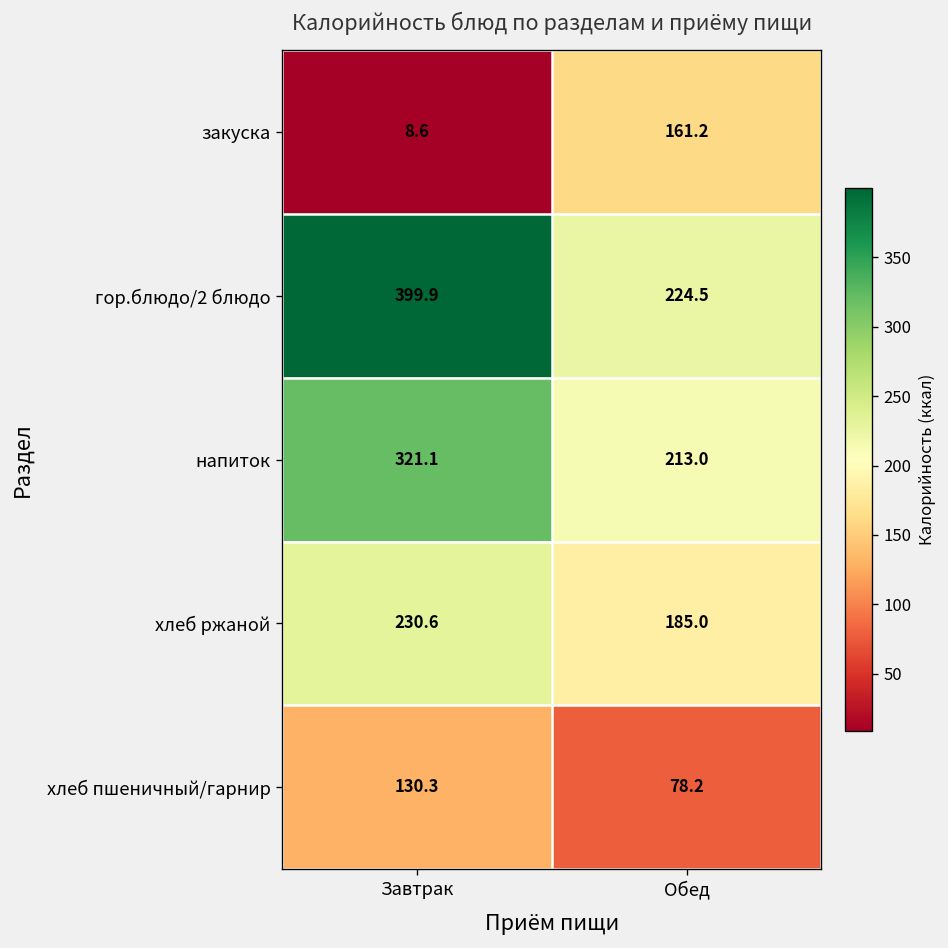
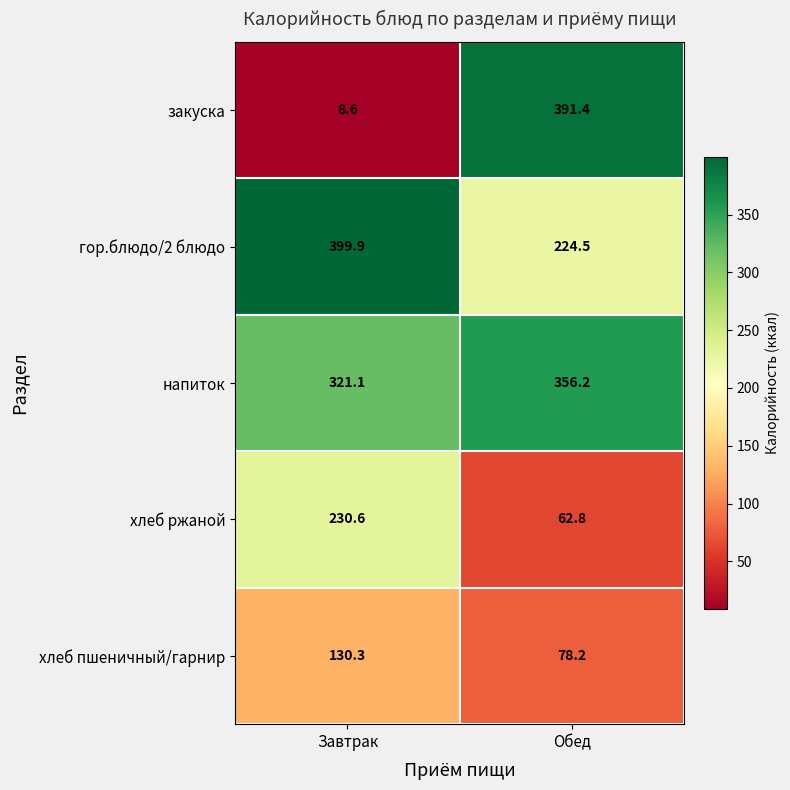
закуска, Обед: 161.2 -> 391.4
напиток, Обед: 213.0 -> 356.2
хлеб ржаной, Обед: 185.0 -> 62.8
